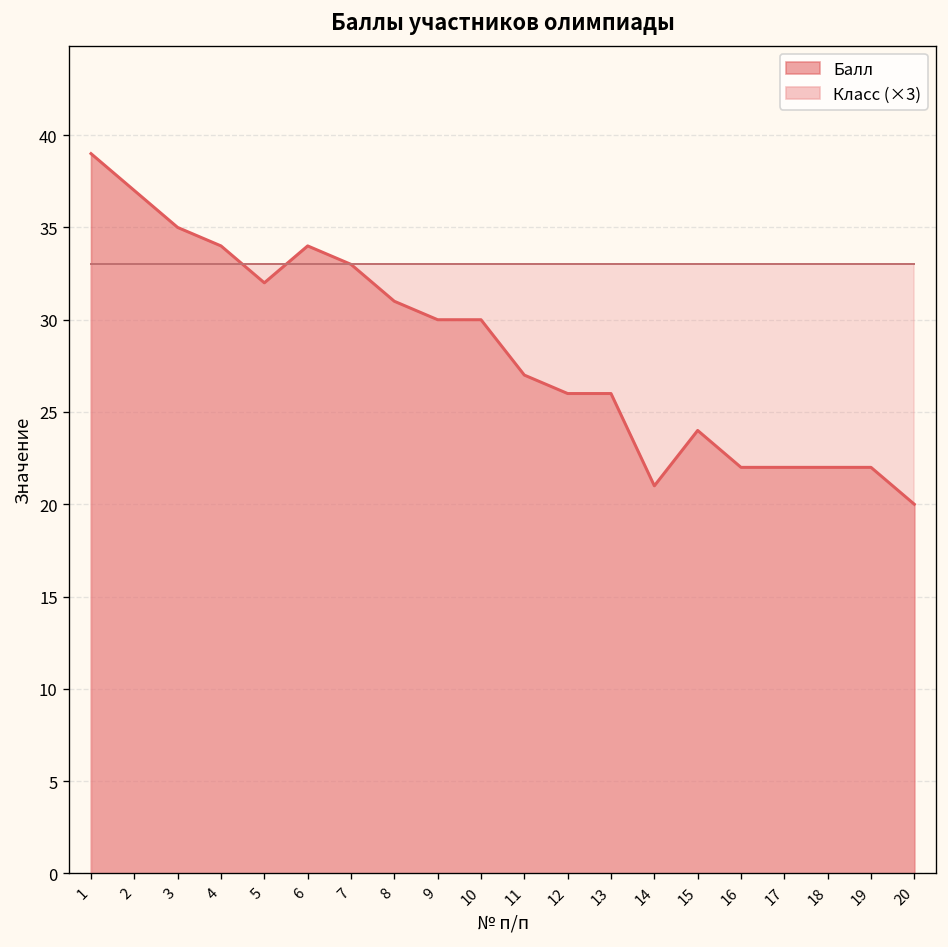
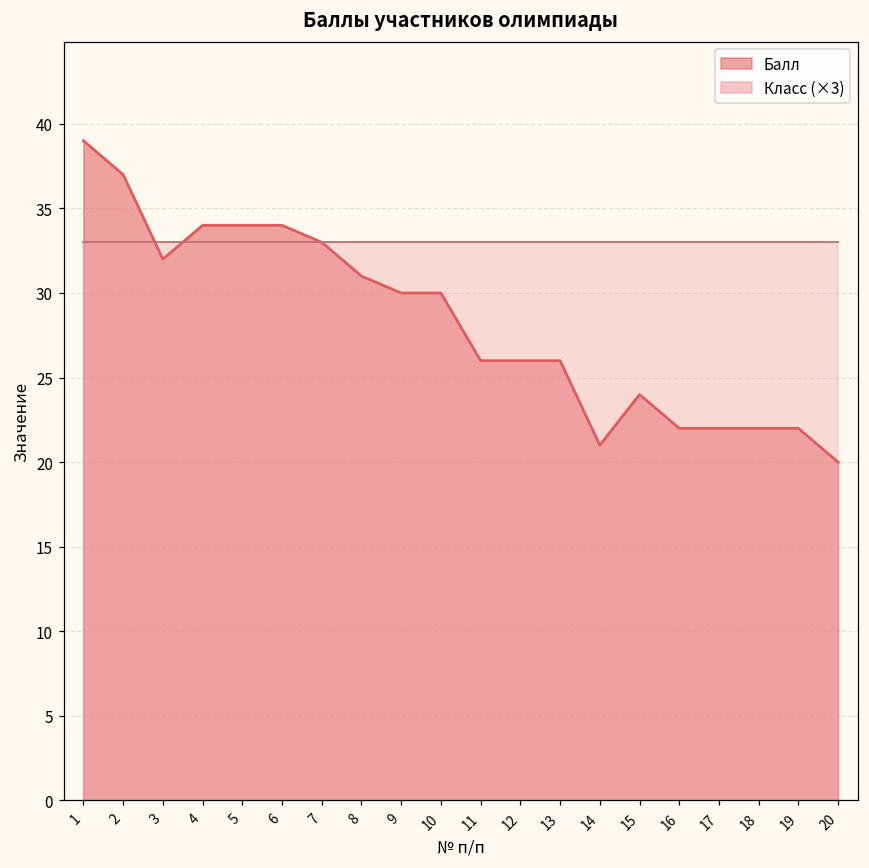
Балл, 3: 35 -> 32
Балл, 5: 32 -> 34
Балл, 11: 27 -> 26
